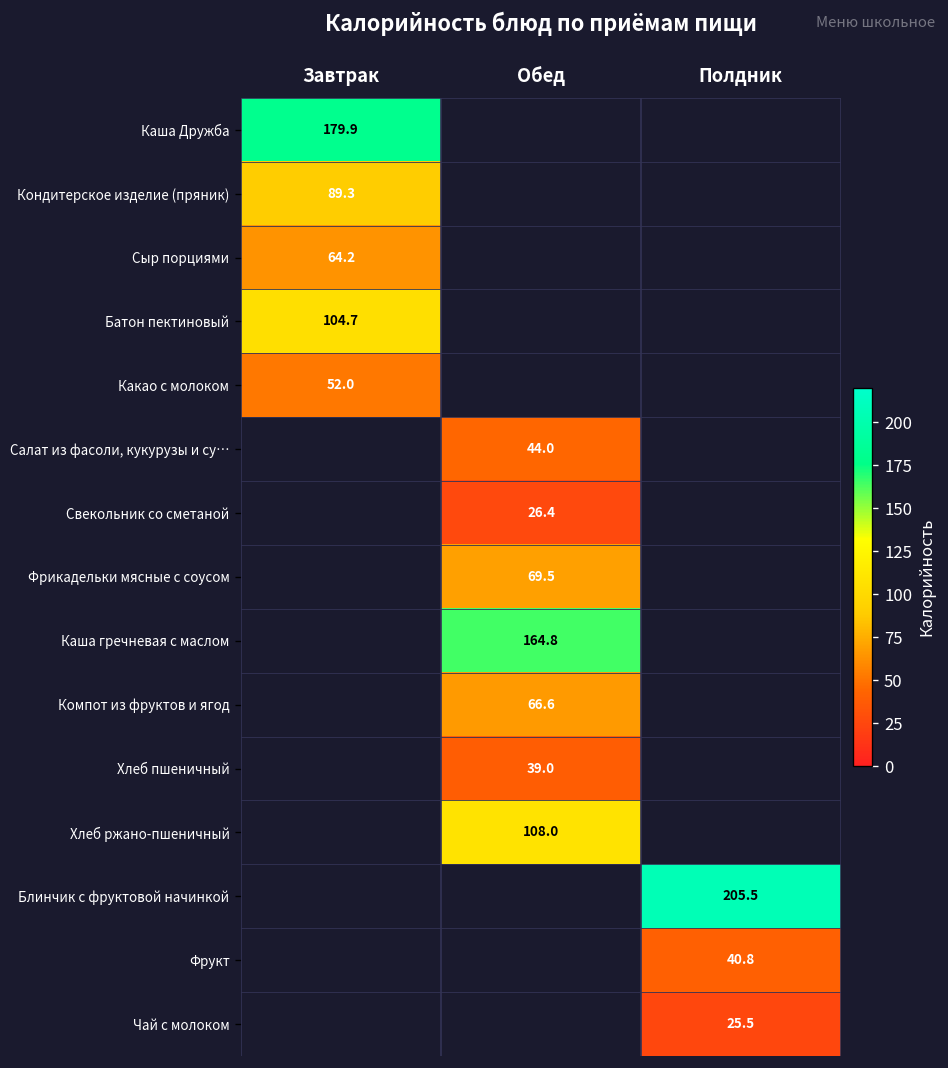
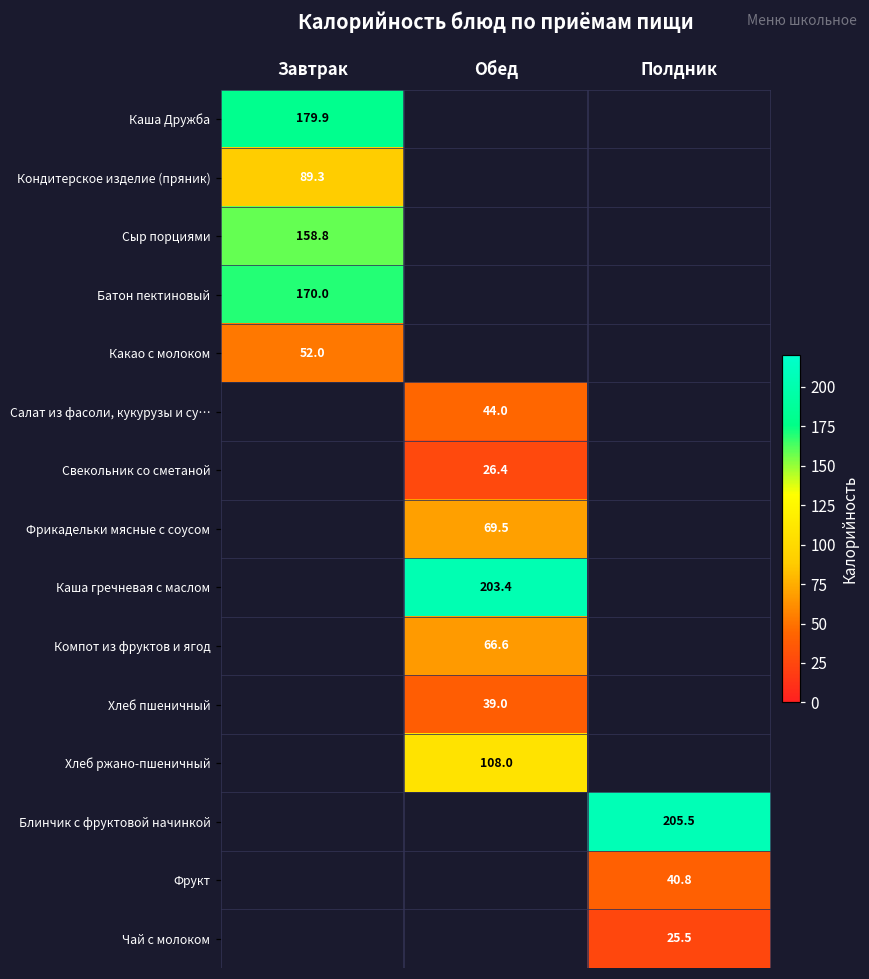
Сыр порциями, Завтрак: 64.2 -> 158.8
Батон пектиновый, Завтрак: 104.7 -> 170.0
Каша гречневая с маслом, Обед: 164.8 -> 203.4
